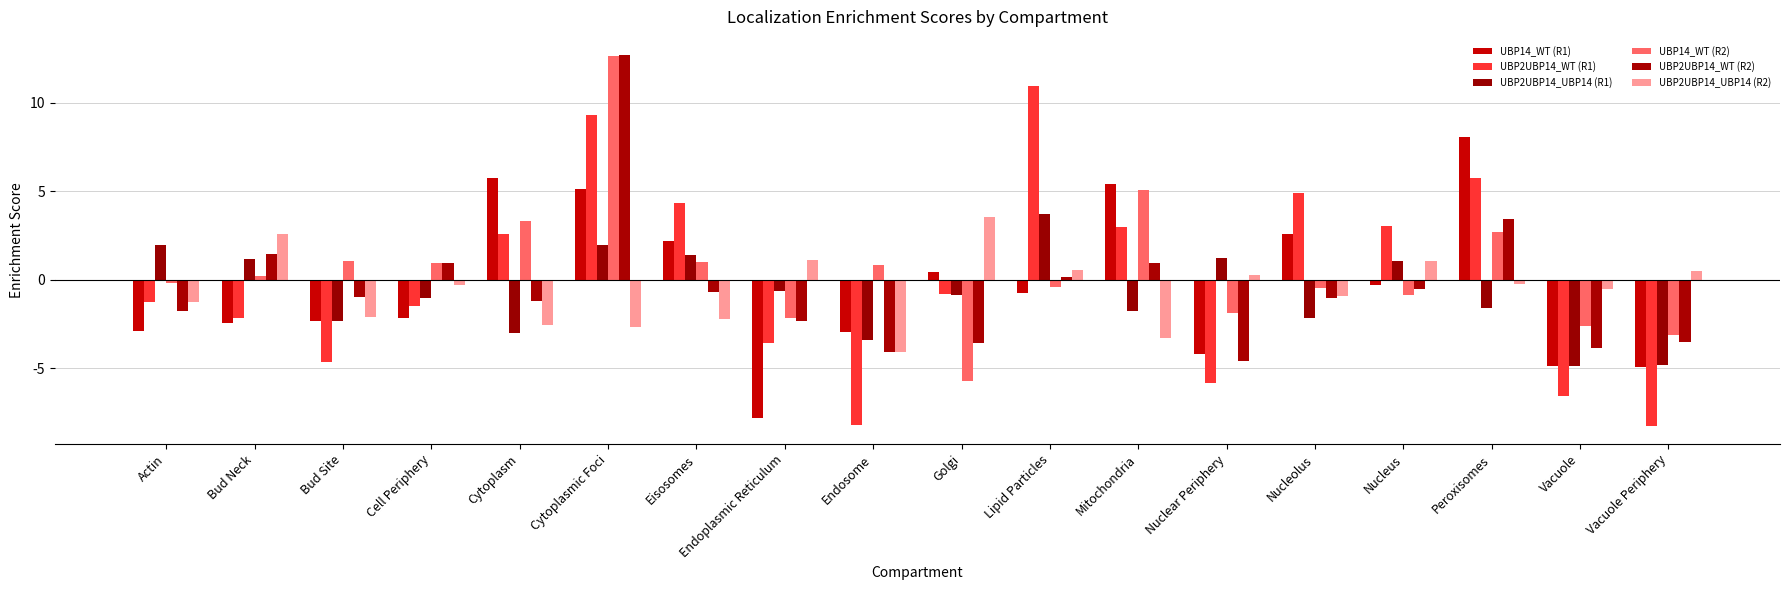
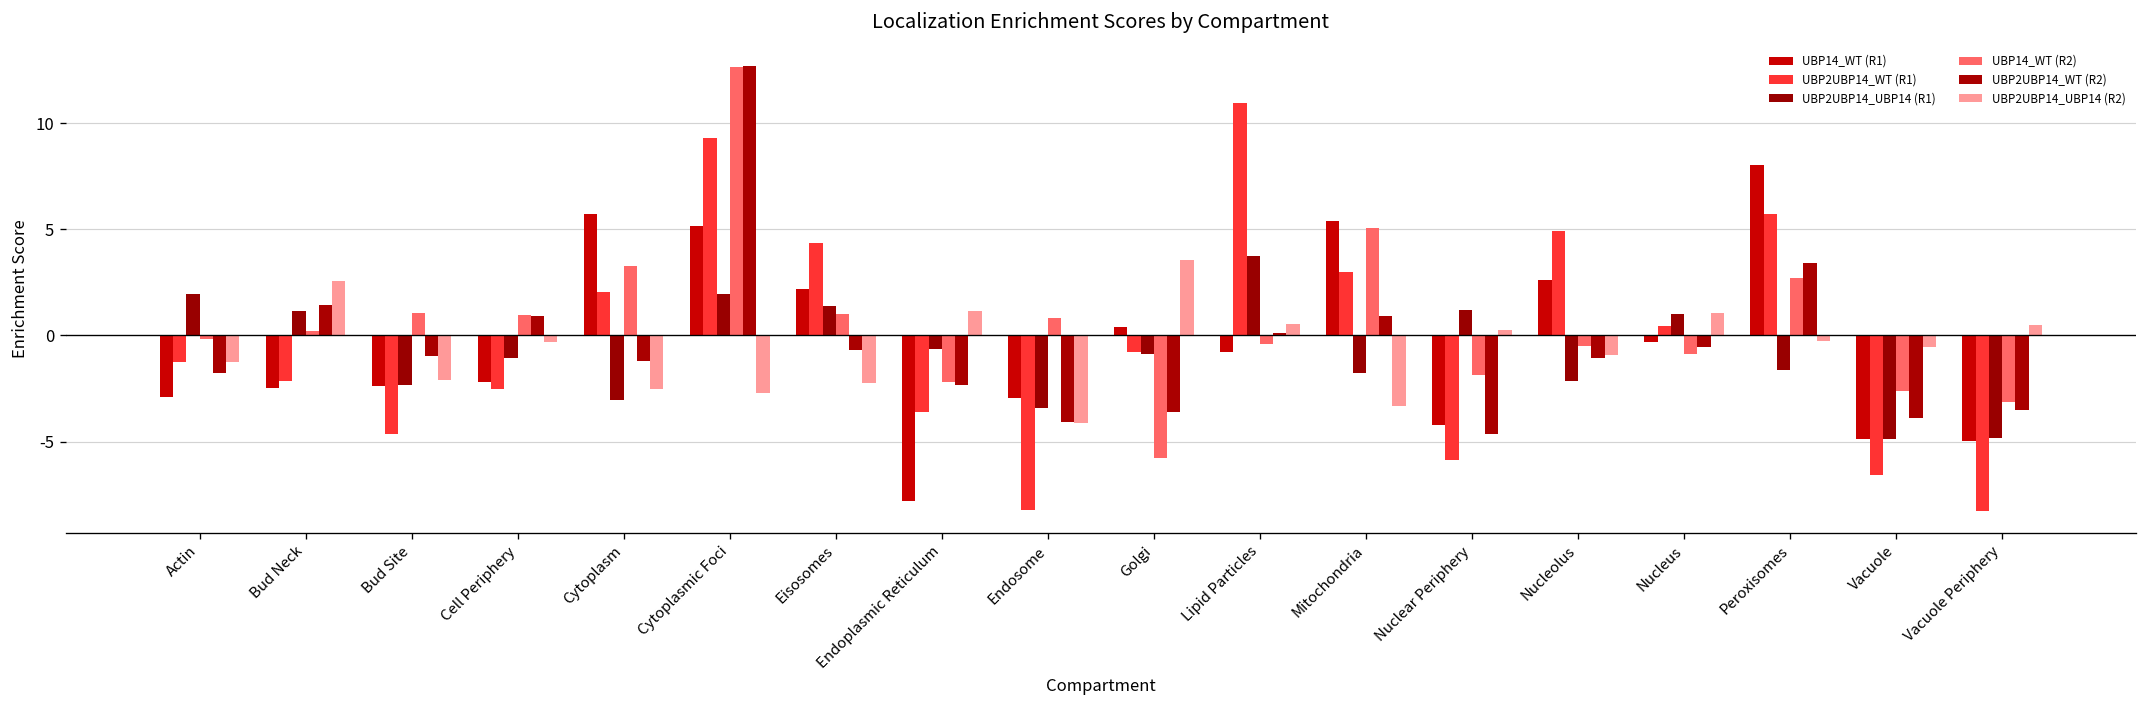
UBP2UBP14_WT (R1), Cell Periphery: -1.5 -> -2.5
UBP2UBP14_WT (R1), Cytoplasm: 2.6 -> 2.1
UBP2UBP14_WT (R1), Nucleus: 3.0 -> 0.4
